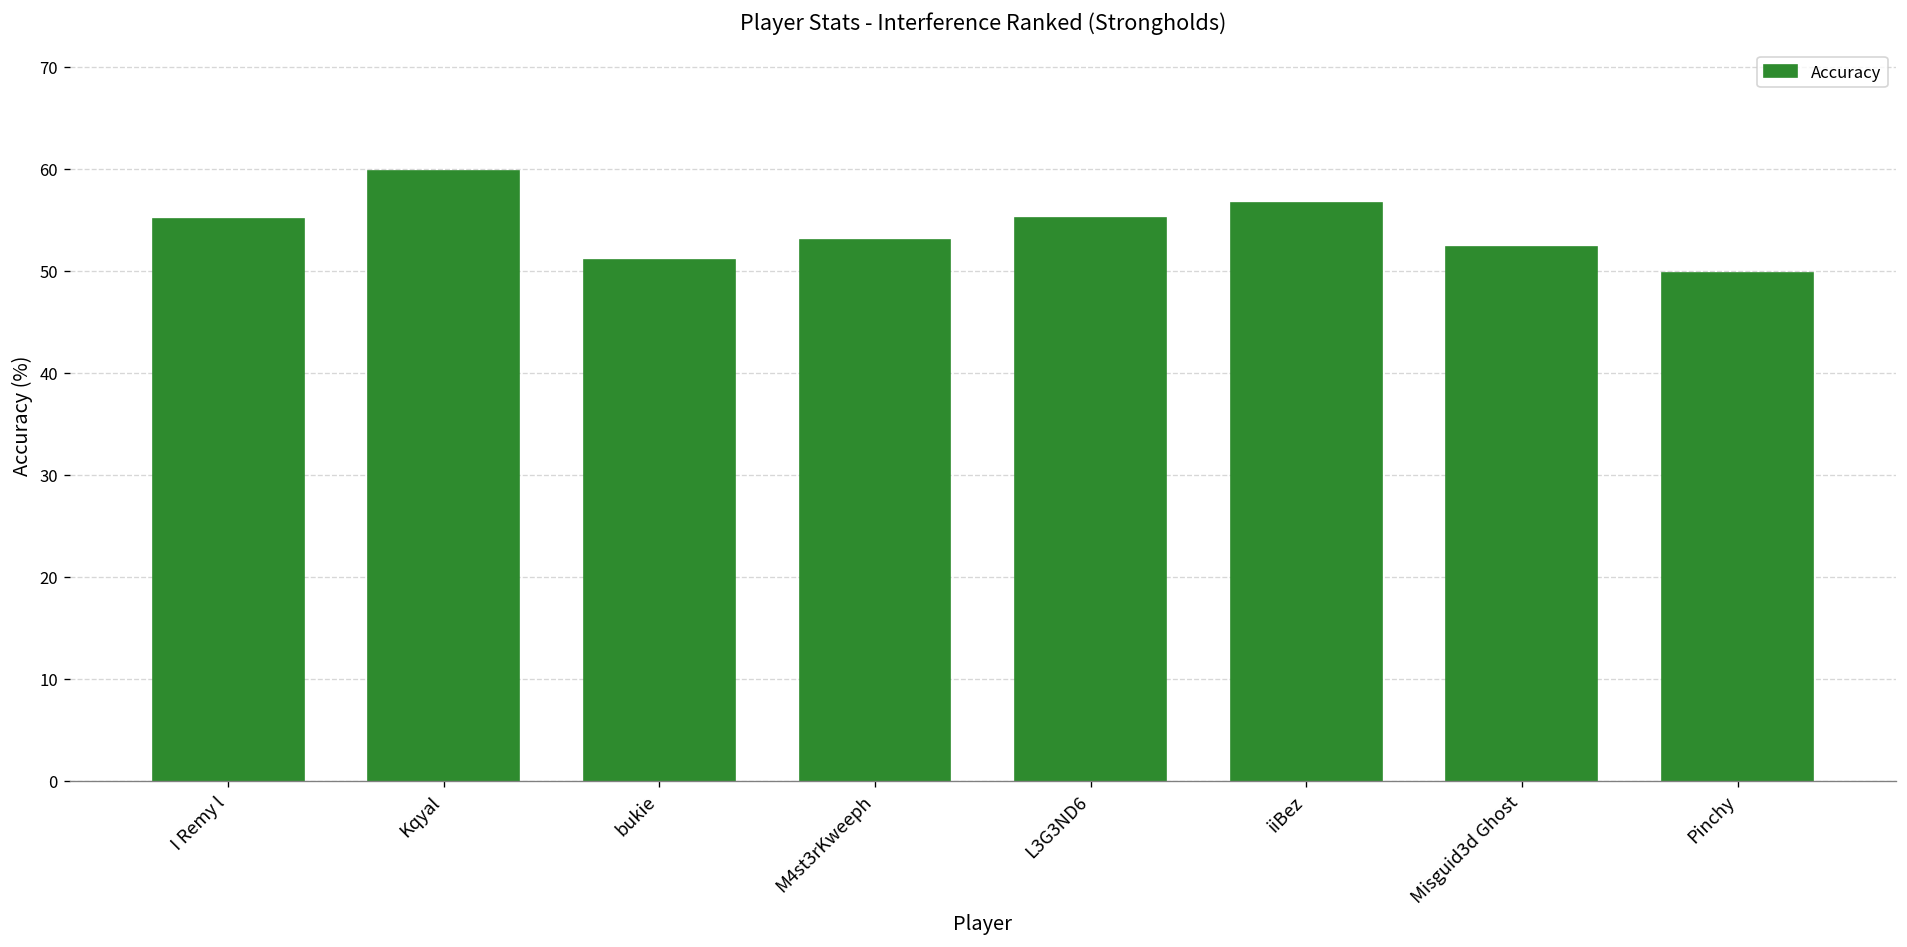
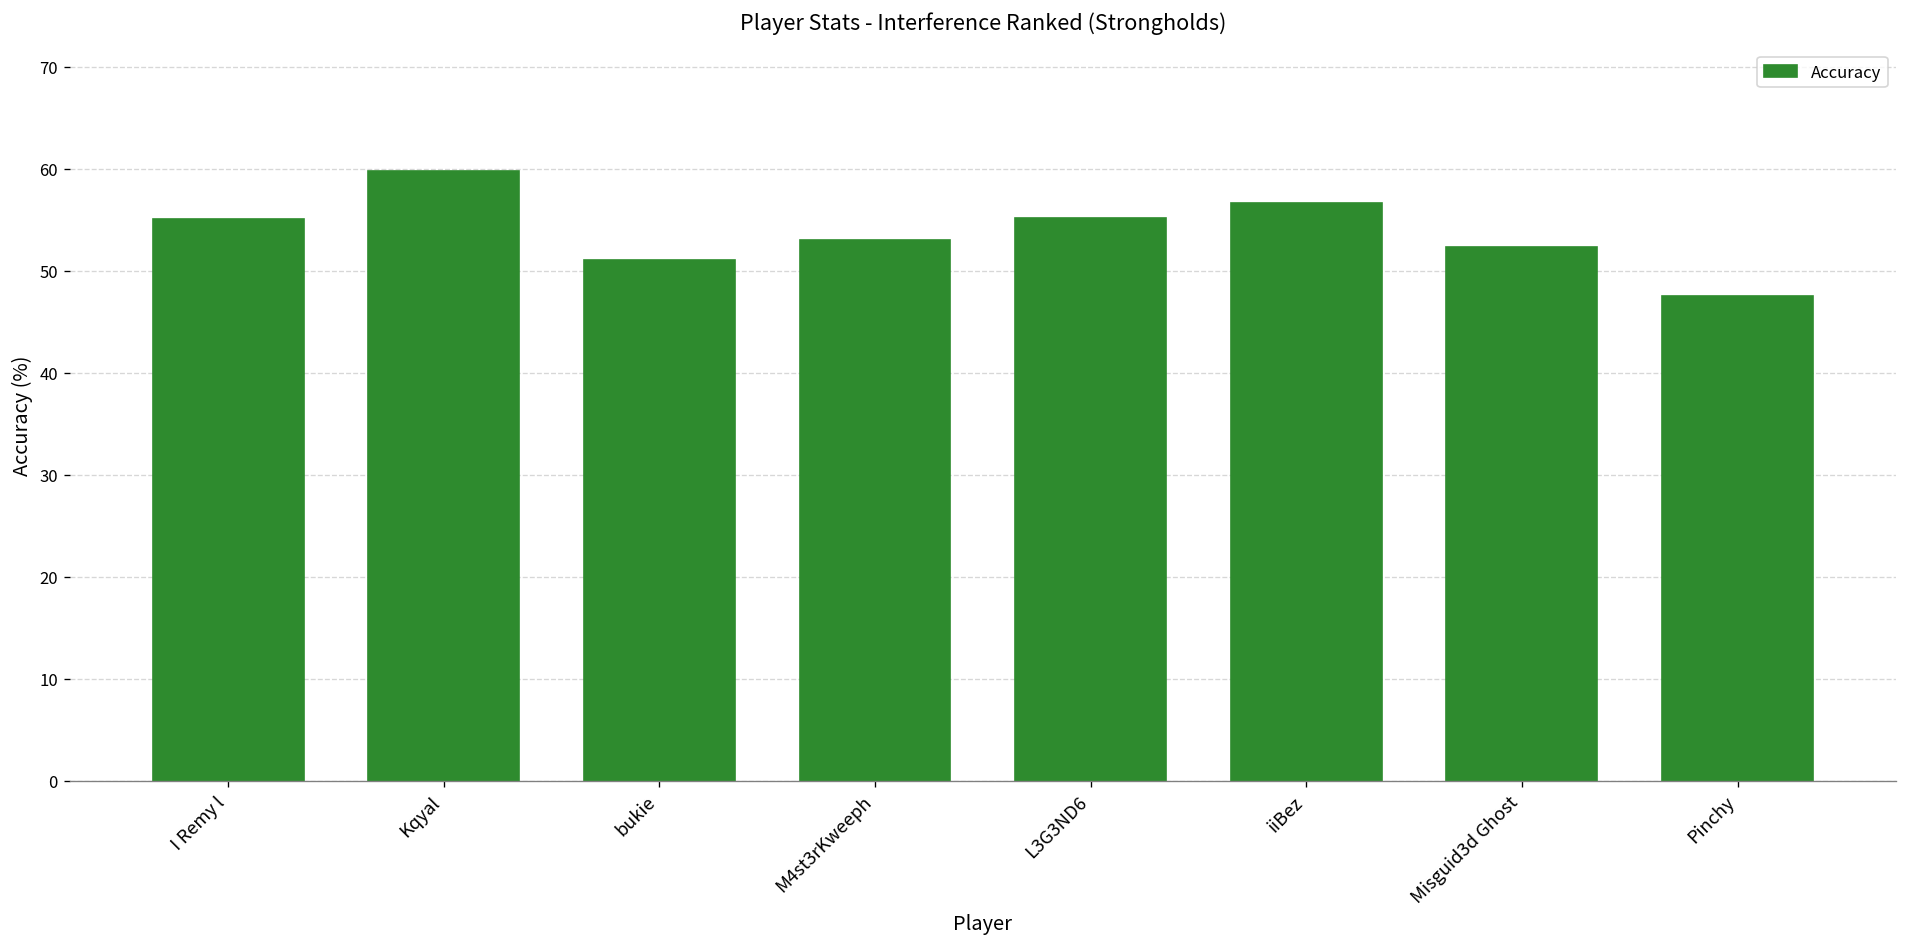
Pinchy: 50 -> 48
